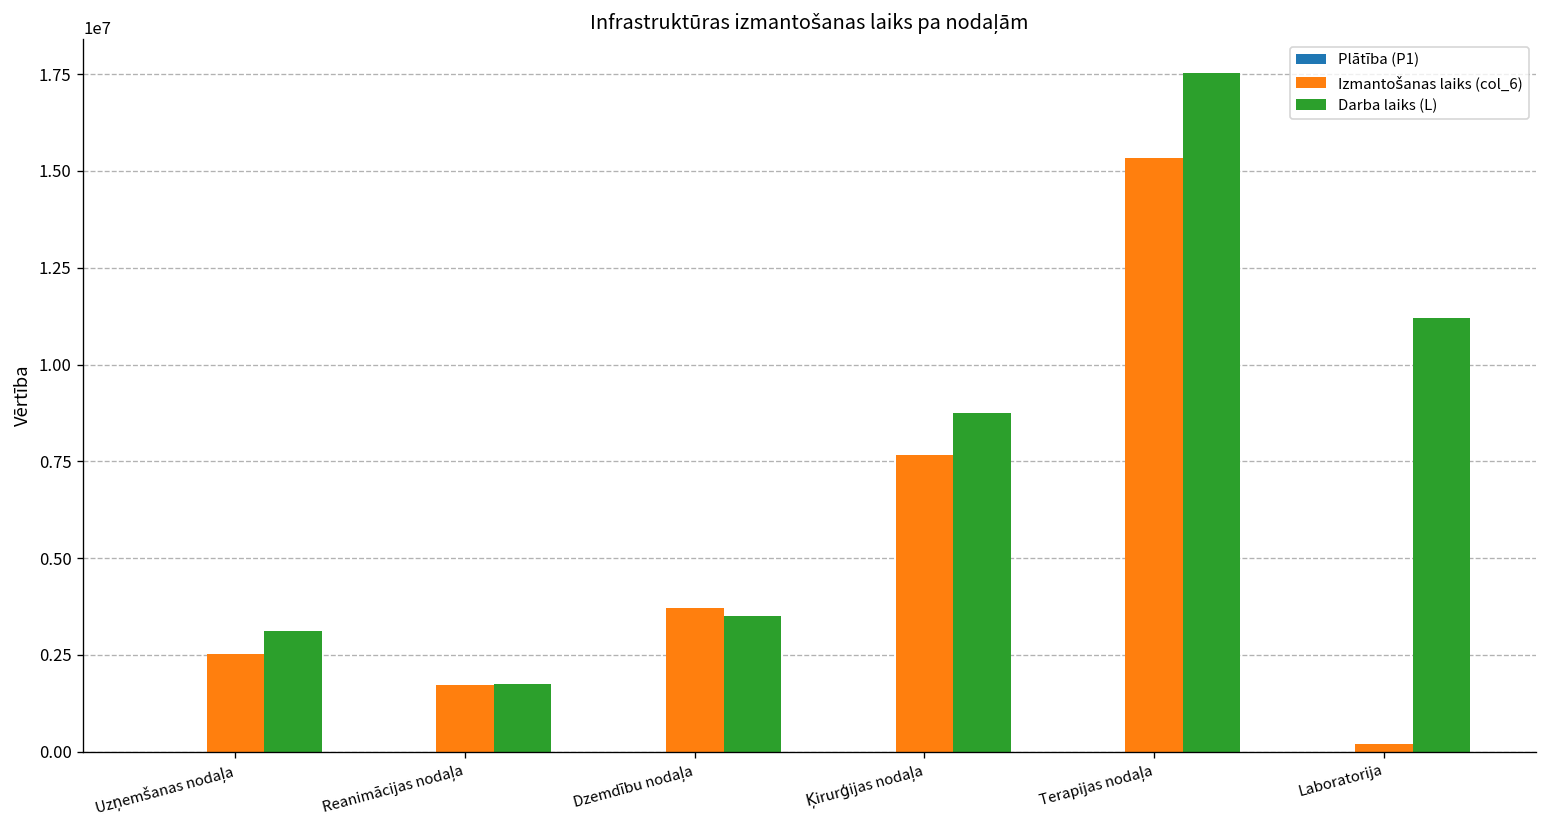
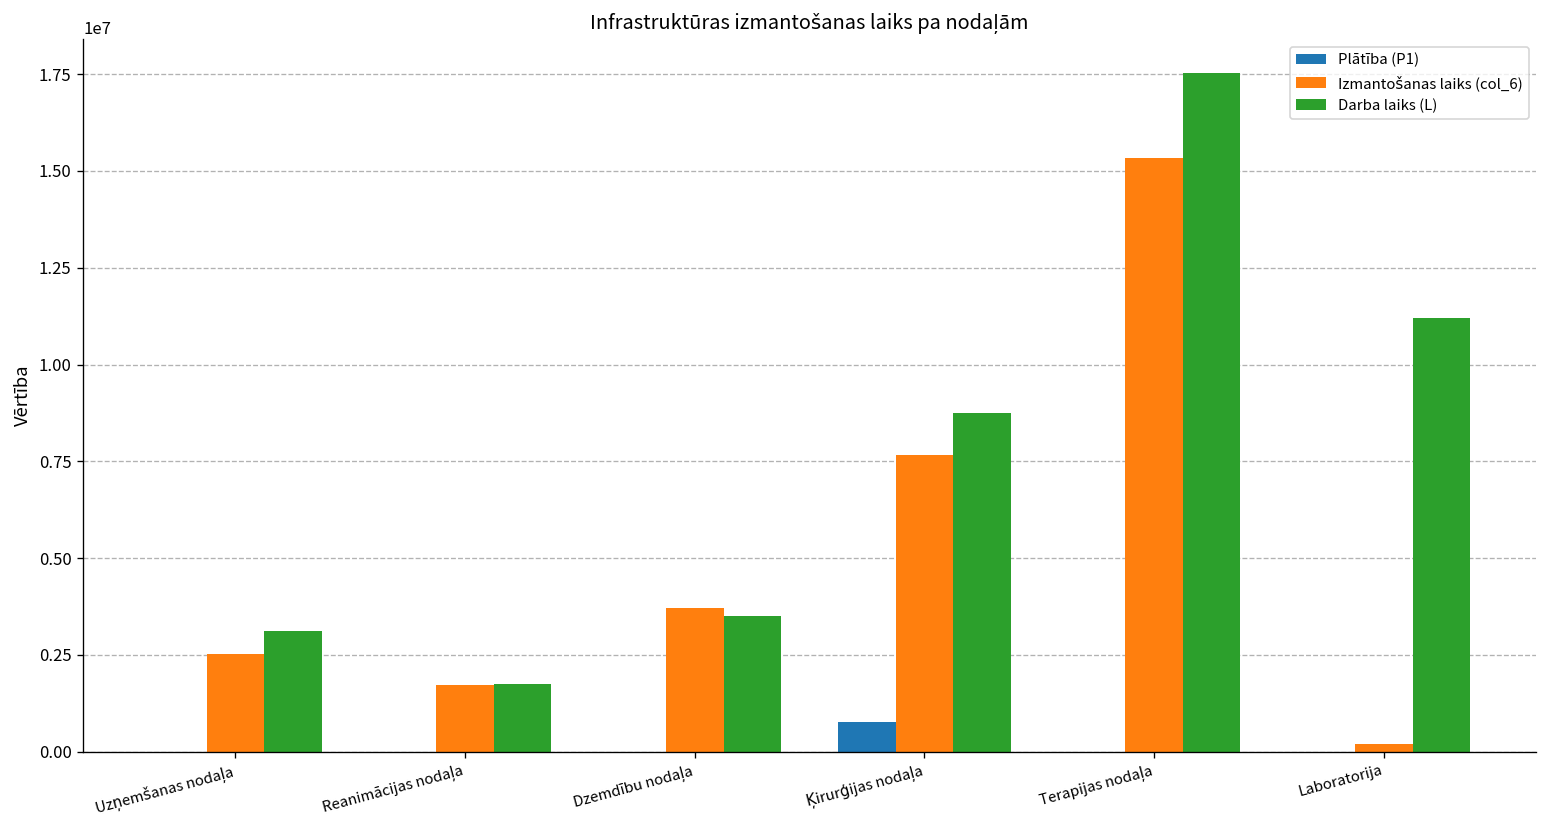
Plātība (P1), Ķirurģijas nodaļa: 0 -> 800000
